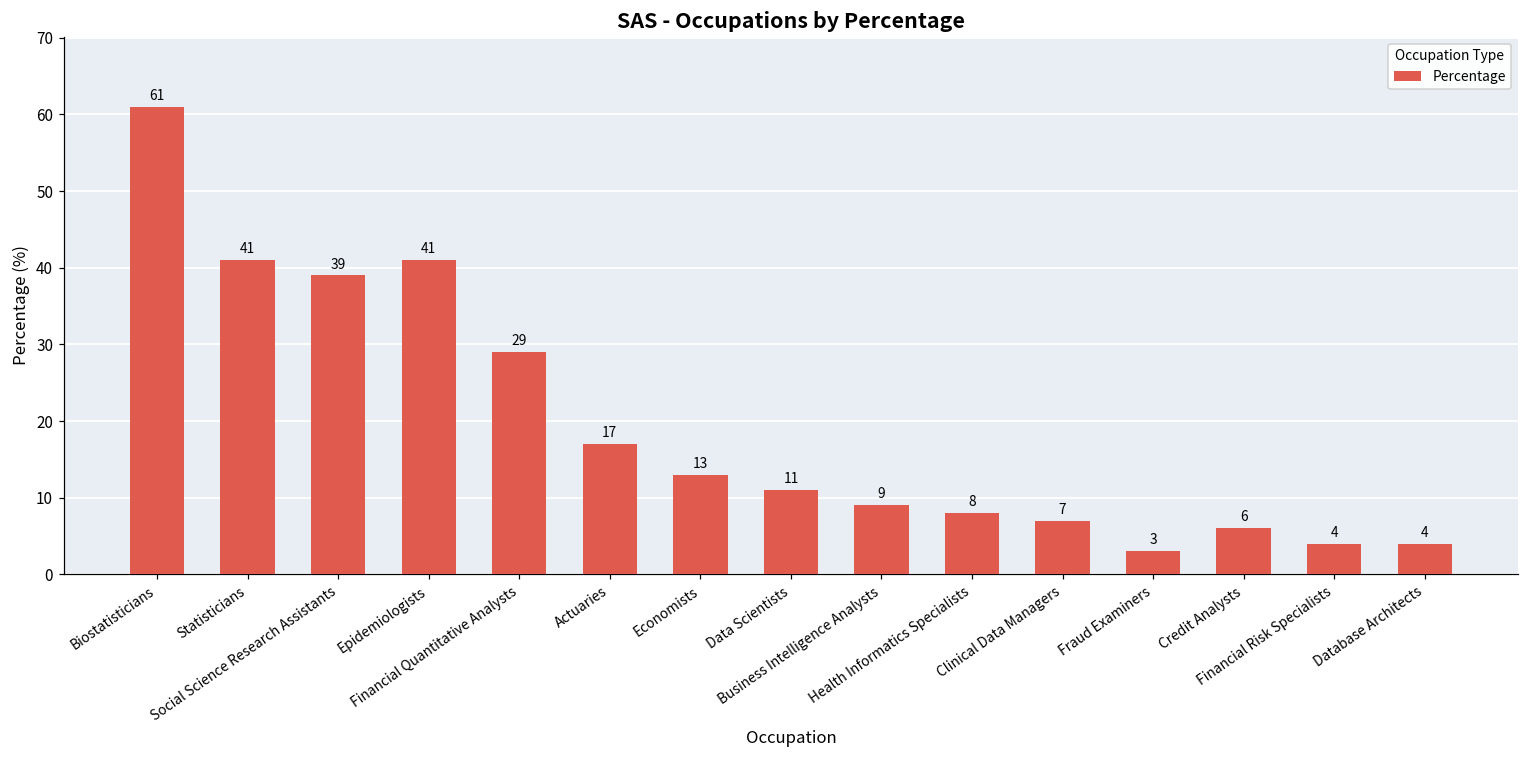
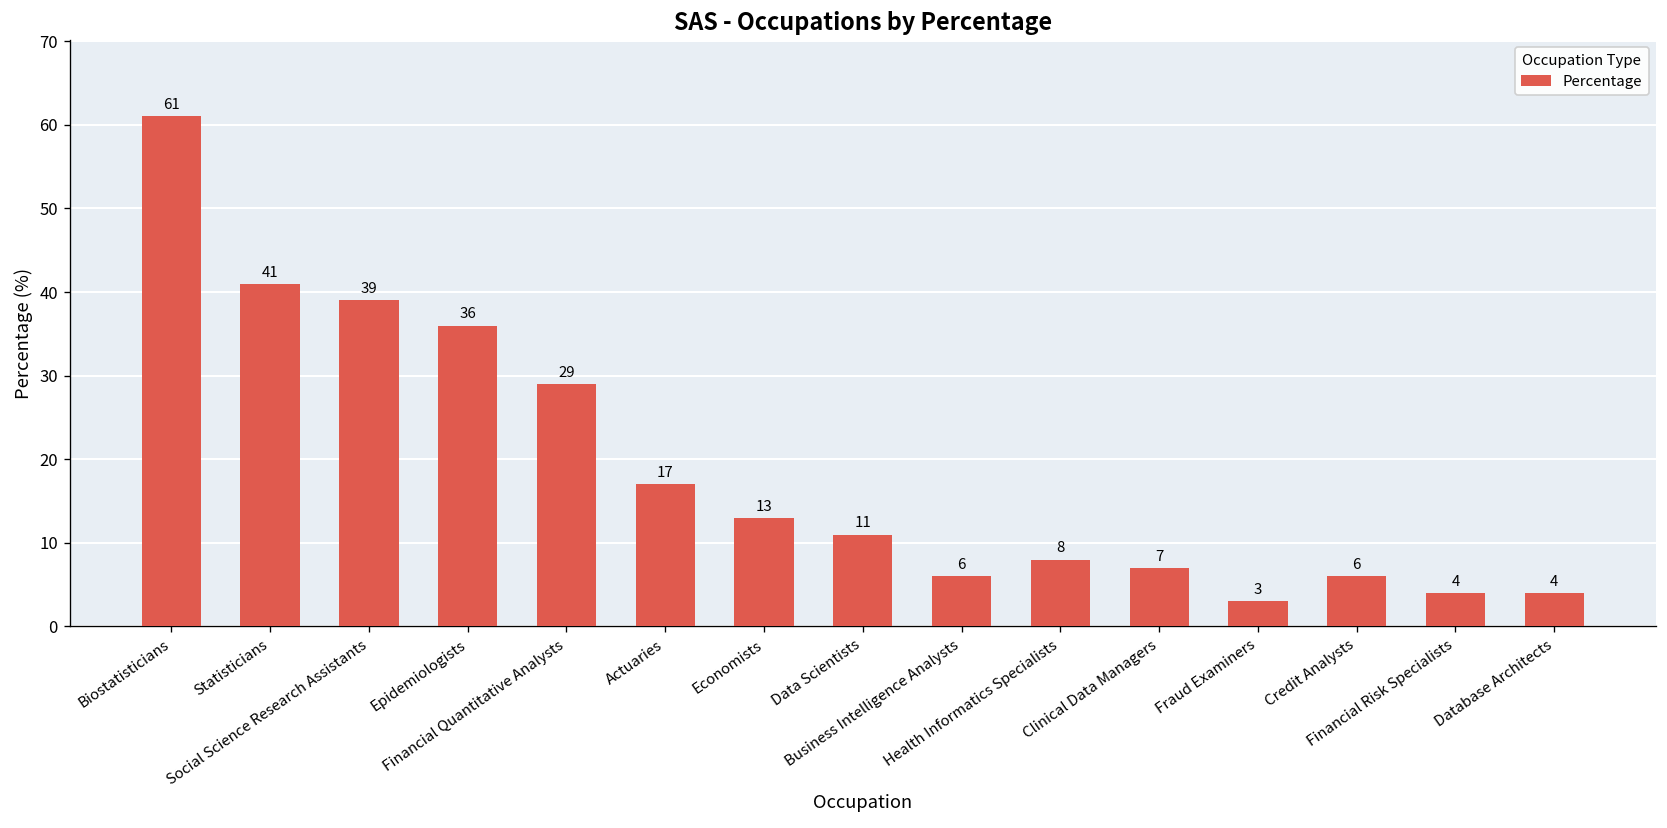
Epidemiologists: 41 -> 36
Business Intelligence Analysts: 9 -> 6
